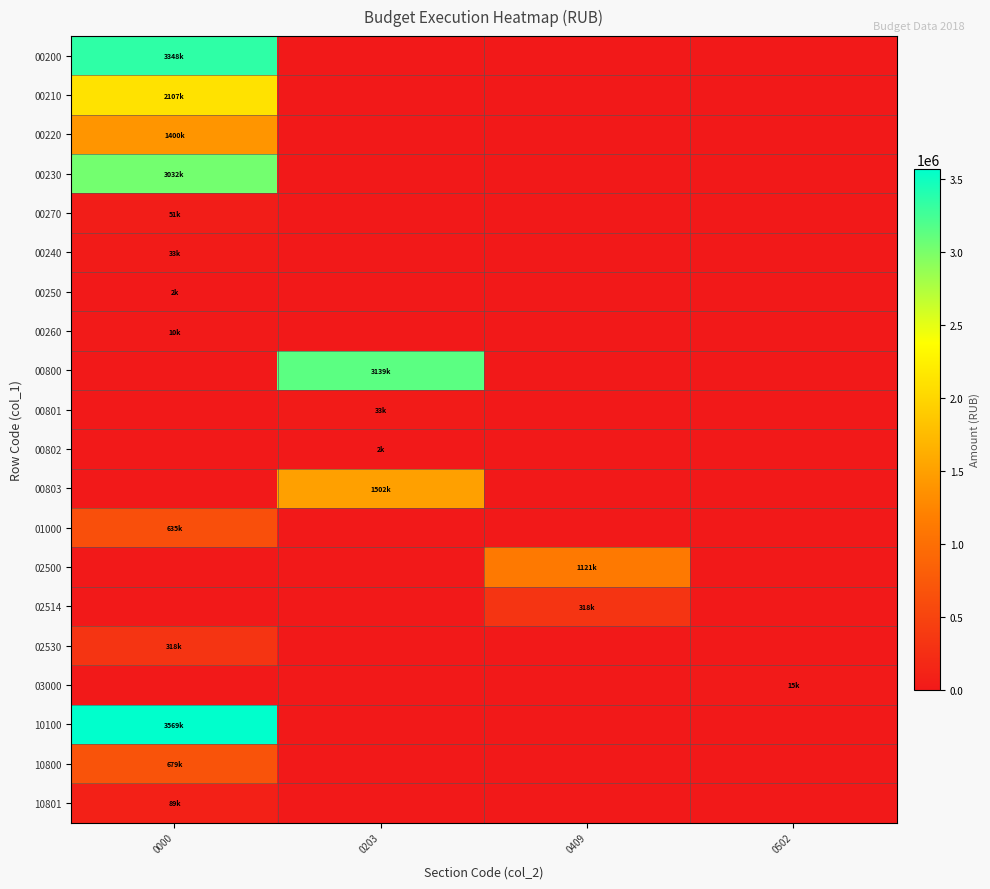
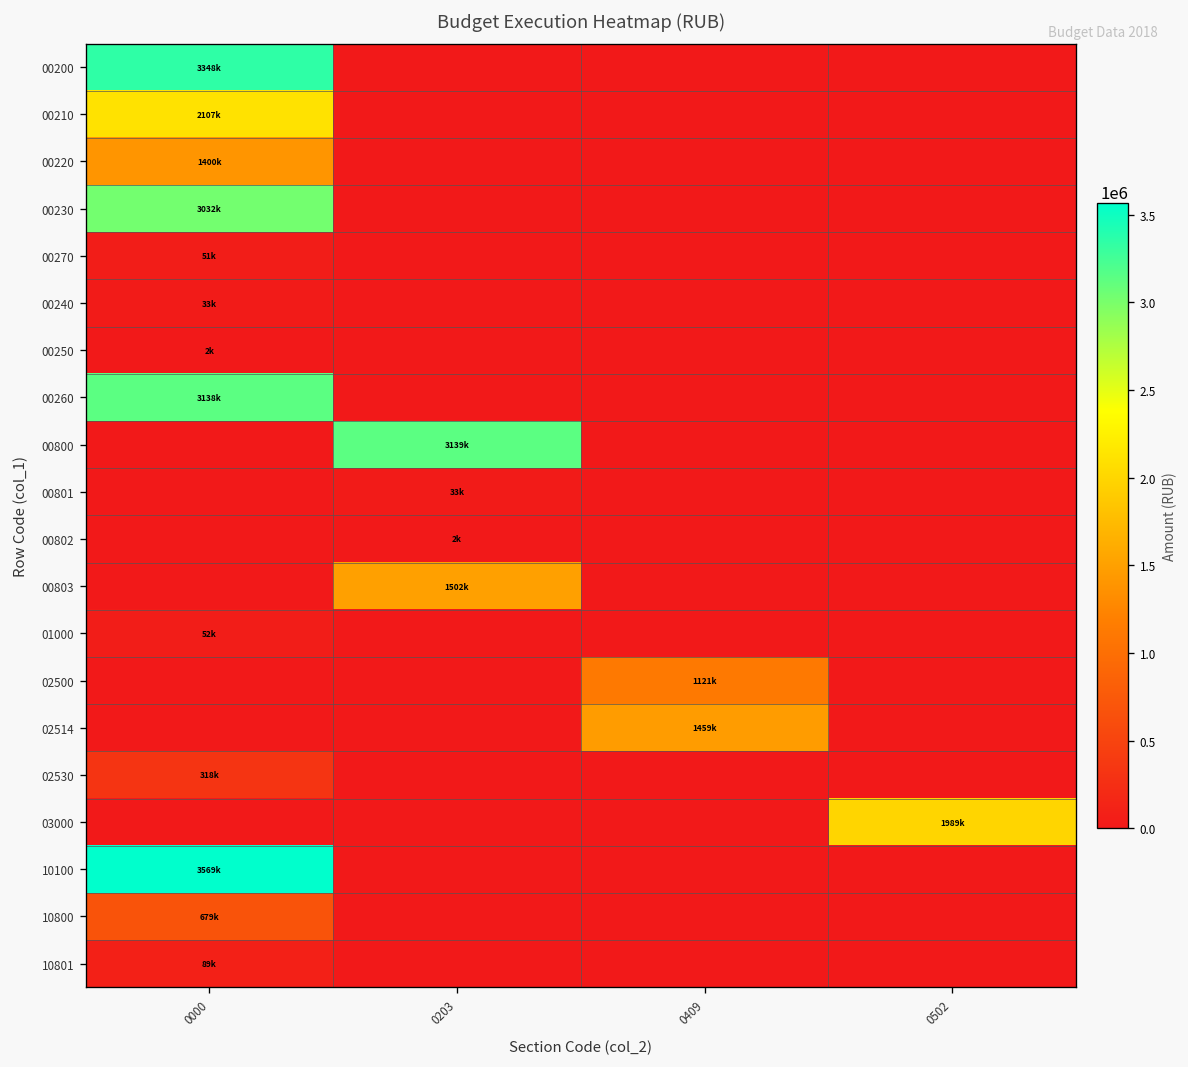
00260, 0000: 10k -> 3138k
01000, 0000: 635k -> 52k
02514, 0409: 318k -> 1459k
03000, 0502: 15k -> 1989k
